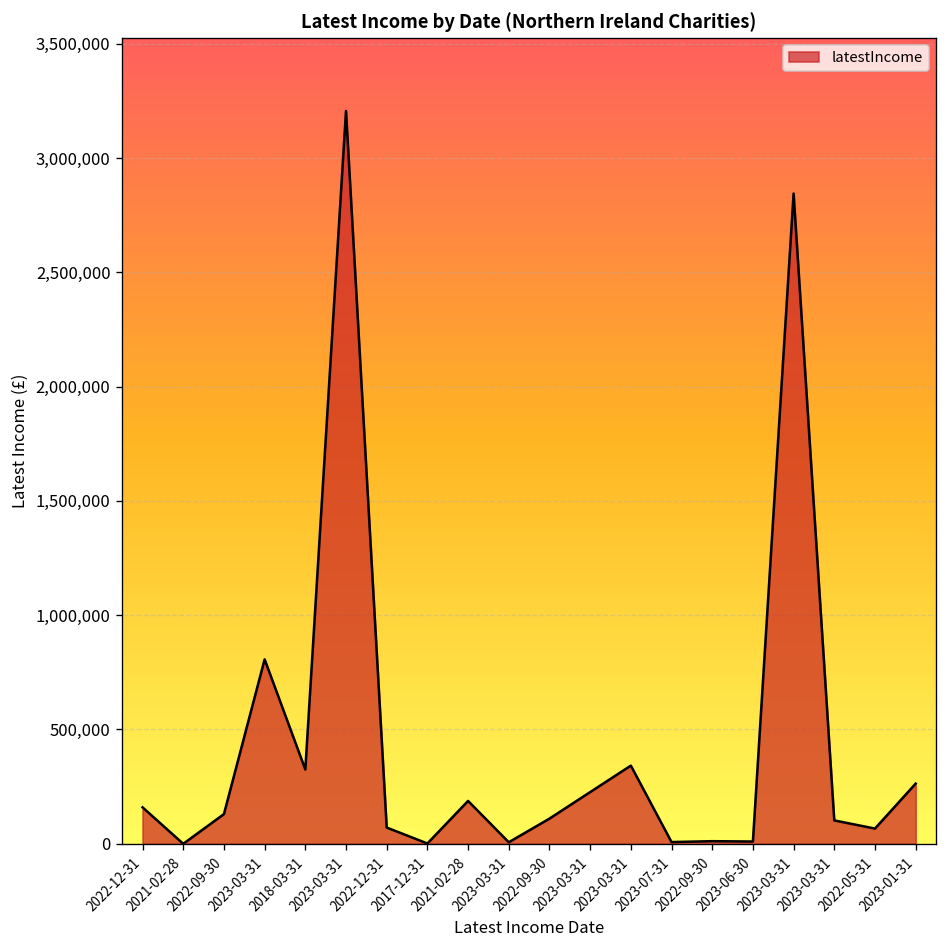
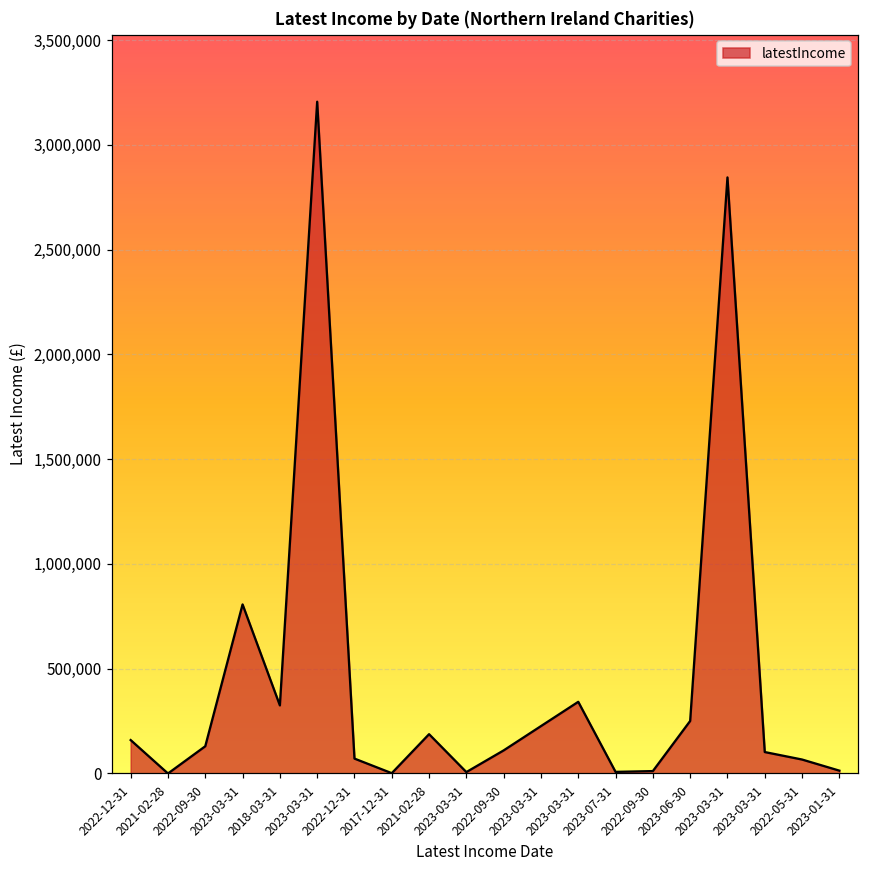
2023-06-30: 10,000 -> 250,000
2023-01-31: 260,000 -> 10,000
